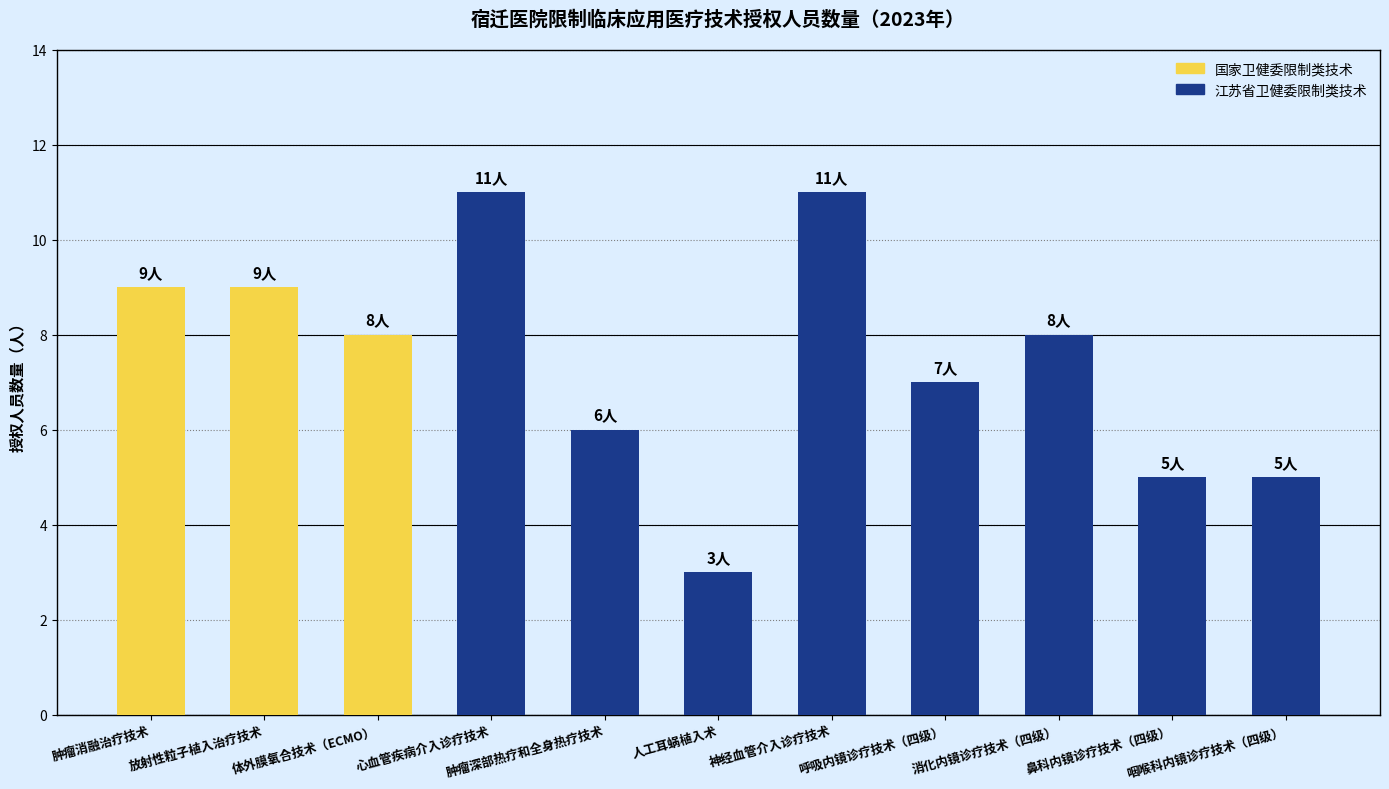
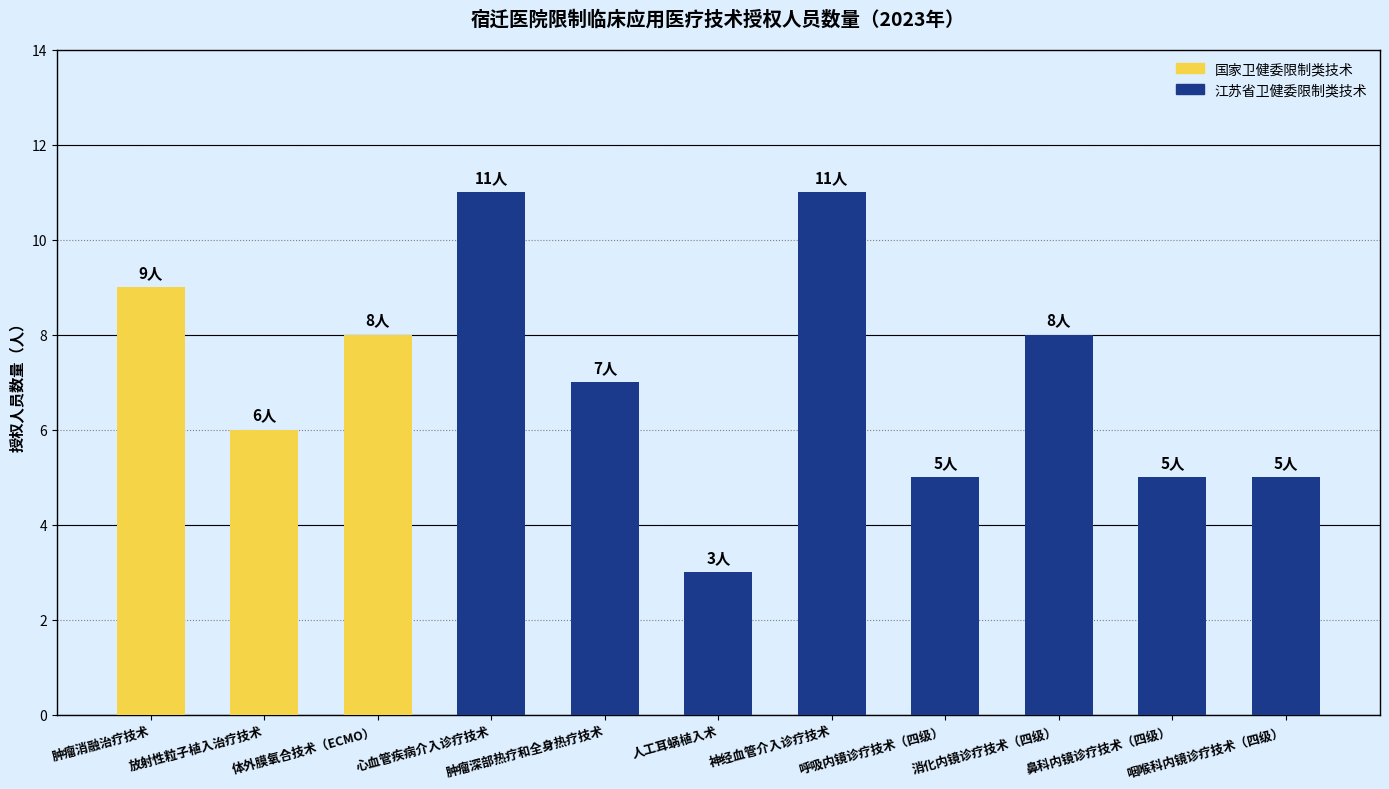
放射性粒子植入治疗技术: 9人 -> 6人
肿瘤深部热疗和全身热疗技术: 6人 -> 7人
呼吸内镜诊疗技术（四级）: 7人 -> 5人
